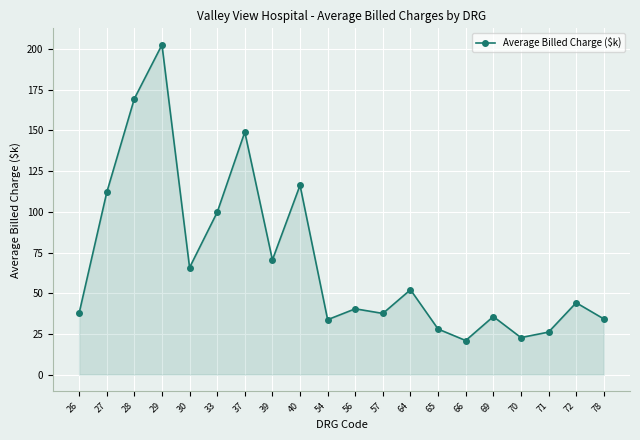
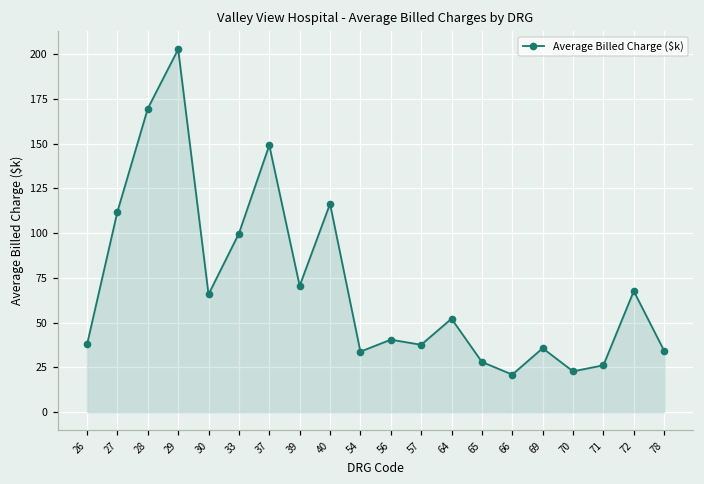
72: 44 -> 68
